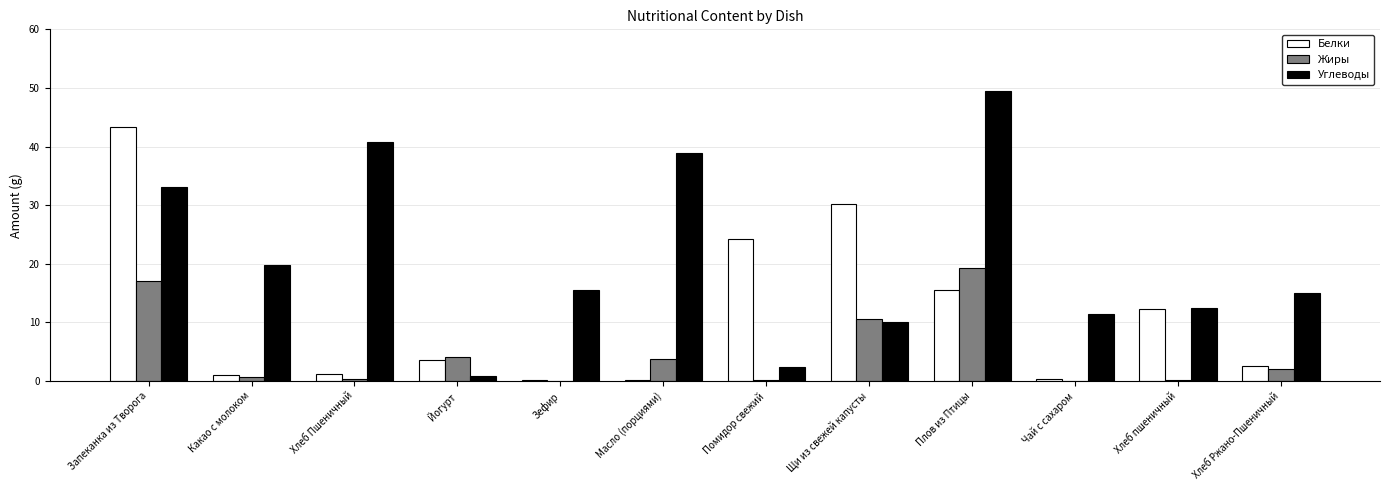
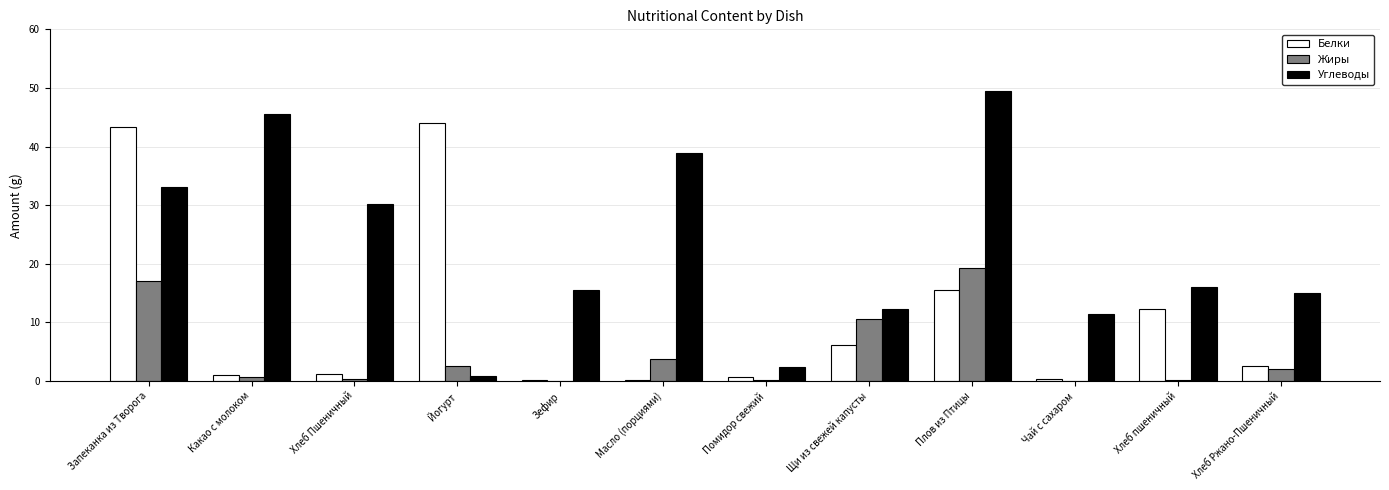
Углеводы, Какао с молоком: 20 -> 46
Углеводы, Хлеб Пшеничный: 41 -> 30
Белки, Йогурт: 4 -> 44
Жиры, Йогурт: 4 -> 3
Белки, Помидор свежий: 24 -> 1
Белки, Щи из свежей капусты: 30 -> 6
Углеводы, Щи из свежей капусты: 10 -> 12
Углеводы, Хлеб пшеничный: 13 -> 16
